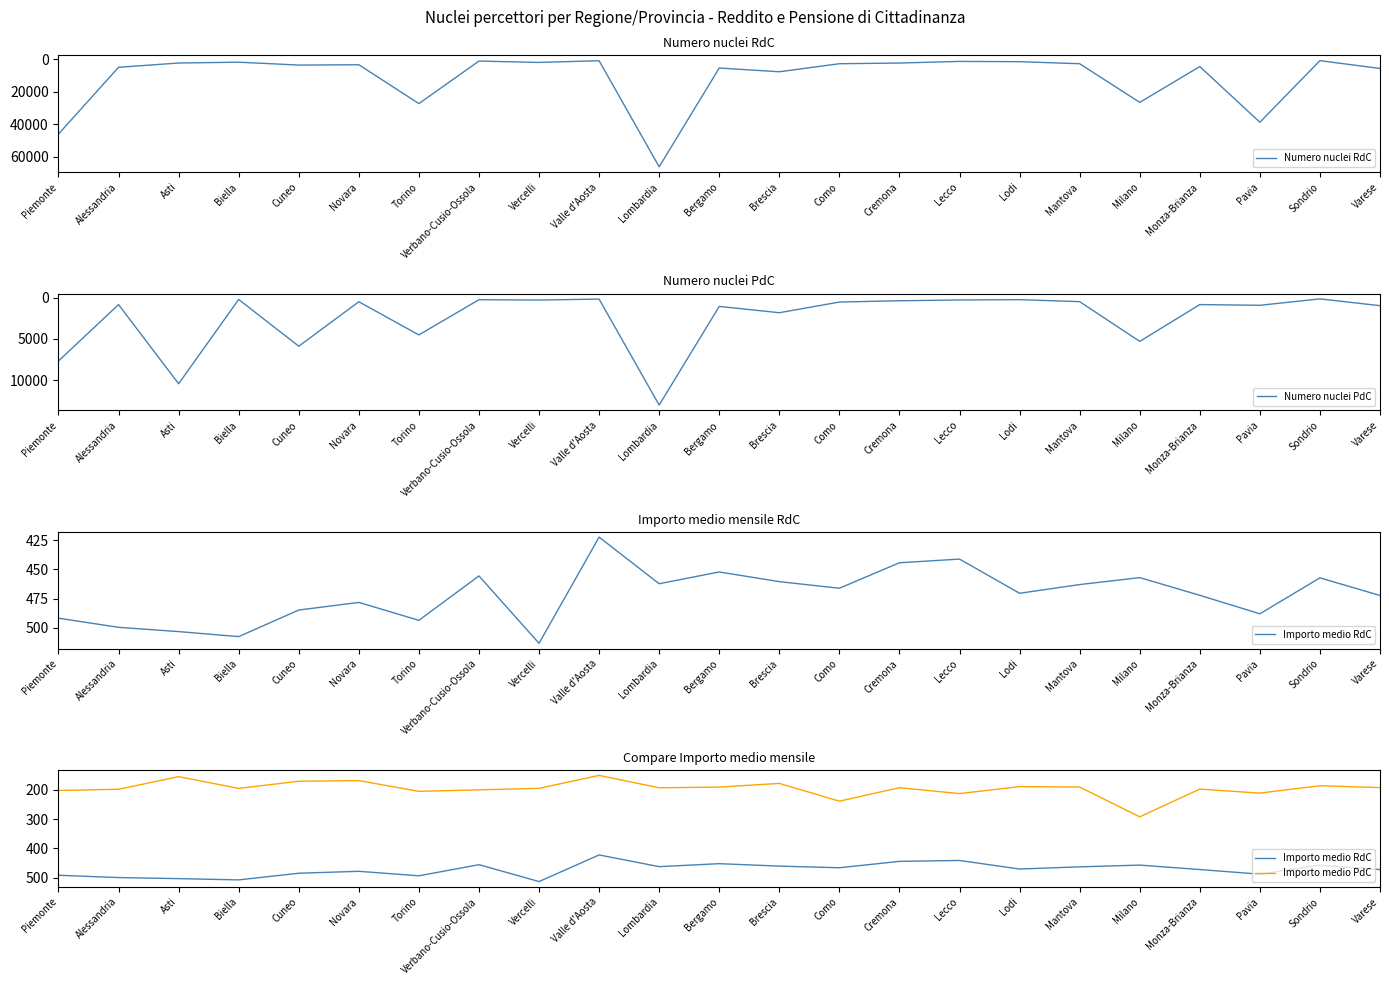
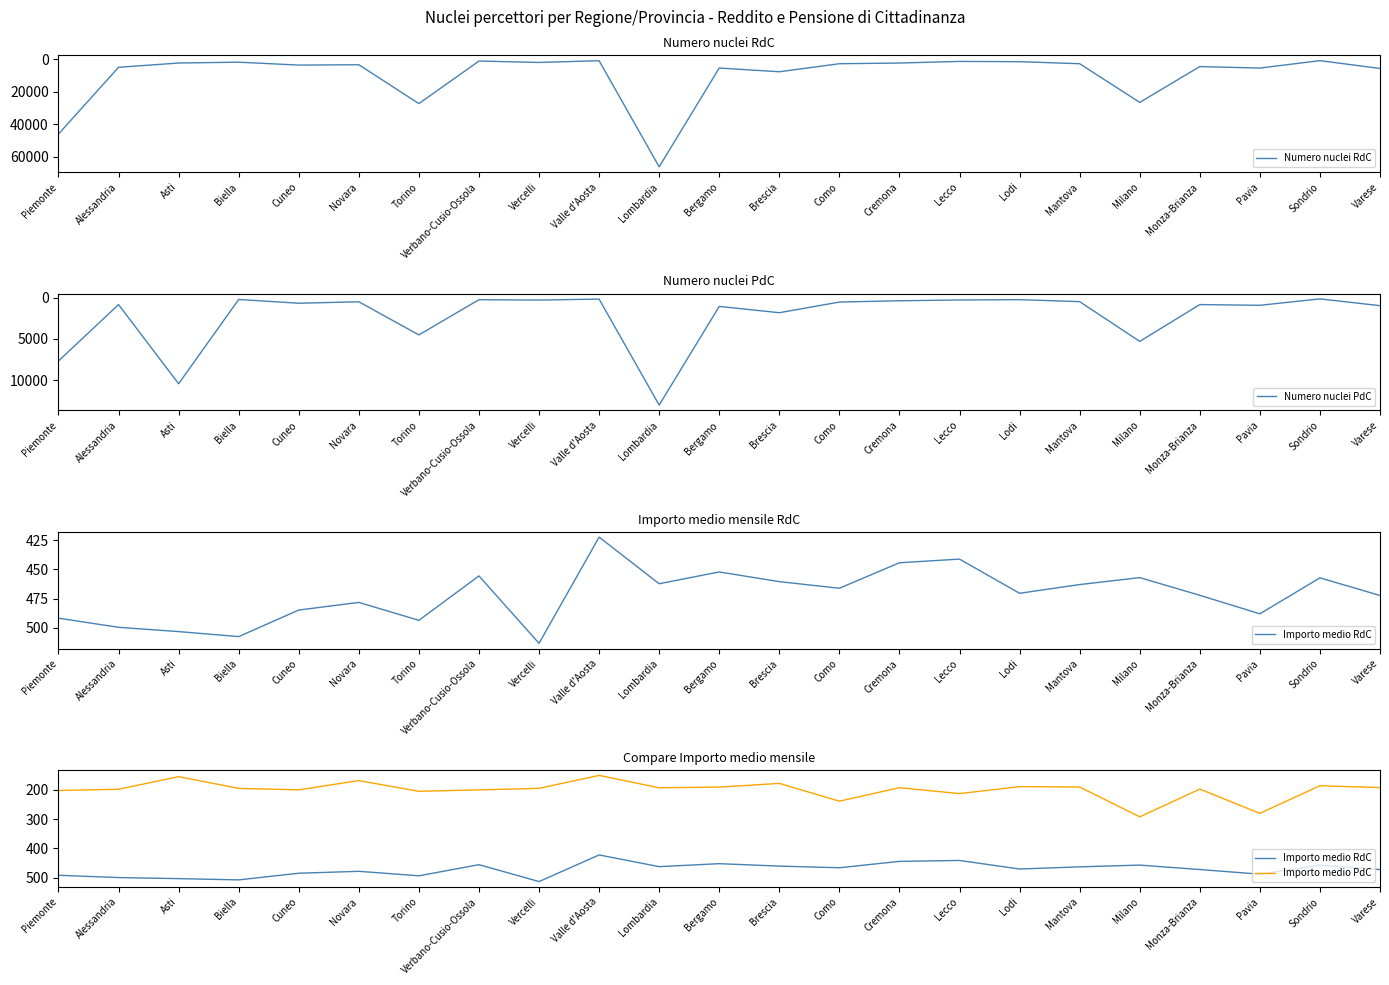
Numero nuclei RdC, Pavia: 39000 -> 5000
Numero nuclei PdC, Cuneo: 6000 -> 1000
Compare Importo medio mensile, Importo medio PdC, Cuneo: 170 -> 200
Compare Importo medio mensile, Importo medio PdC, Pavia: 210 -> 280
